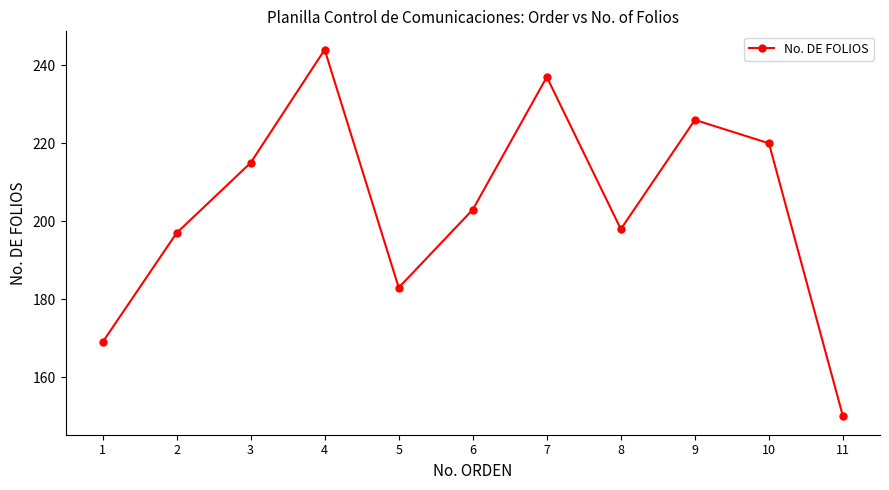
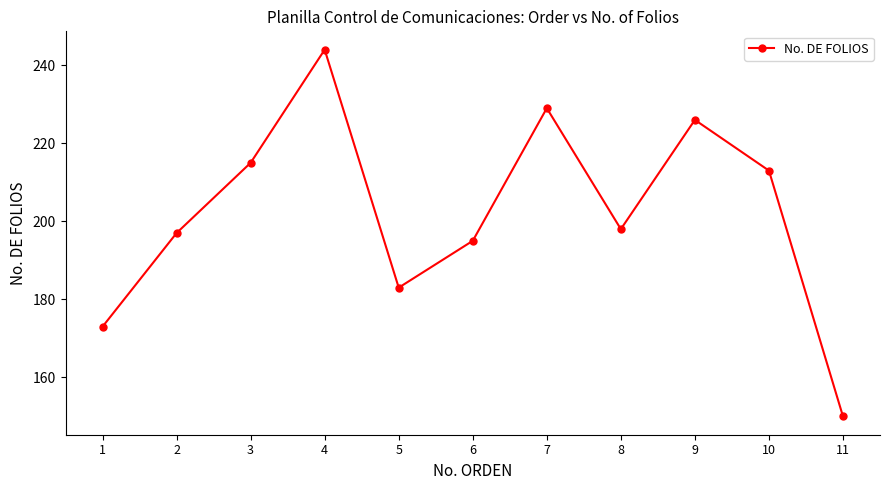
1: 169 -> 173
6: 203 -> 195
7: 237 -> 229
10: 220 -> 213
